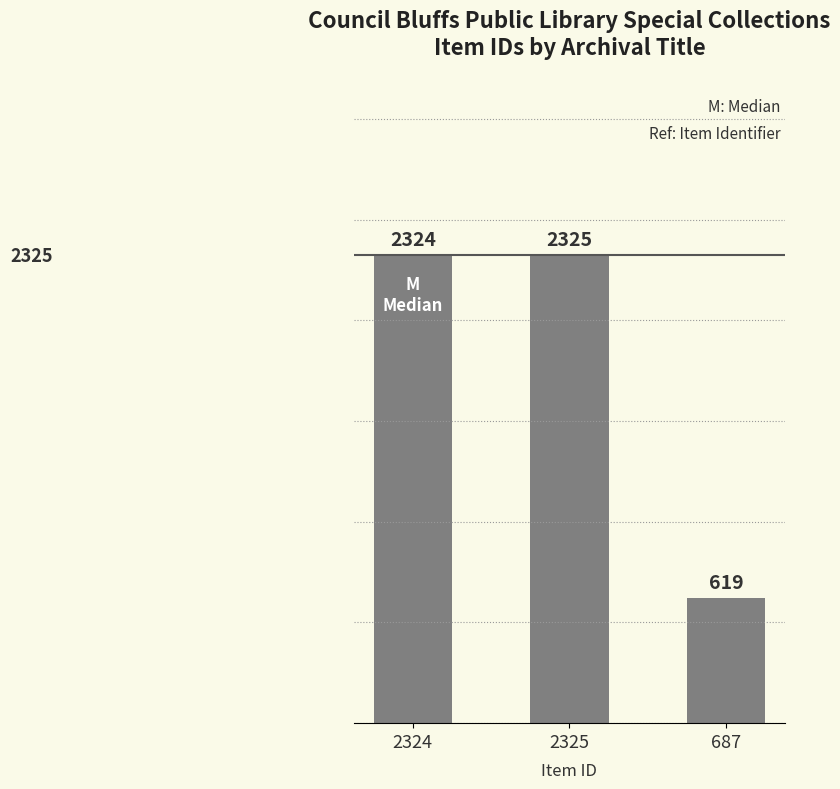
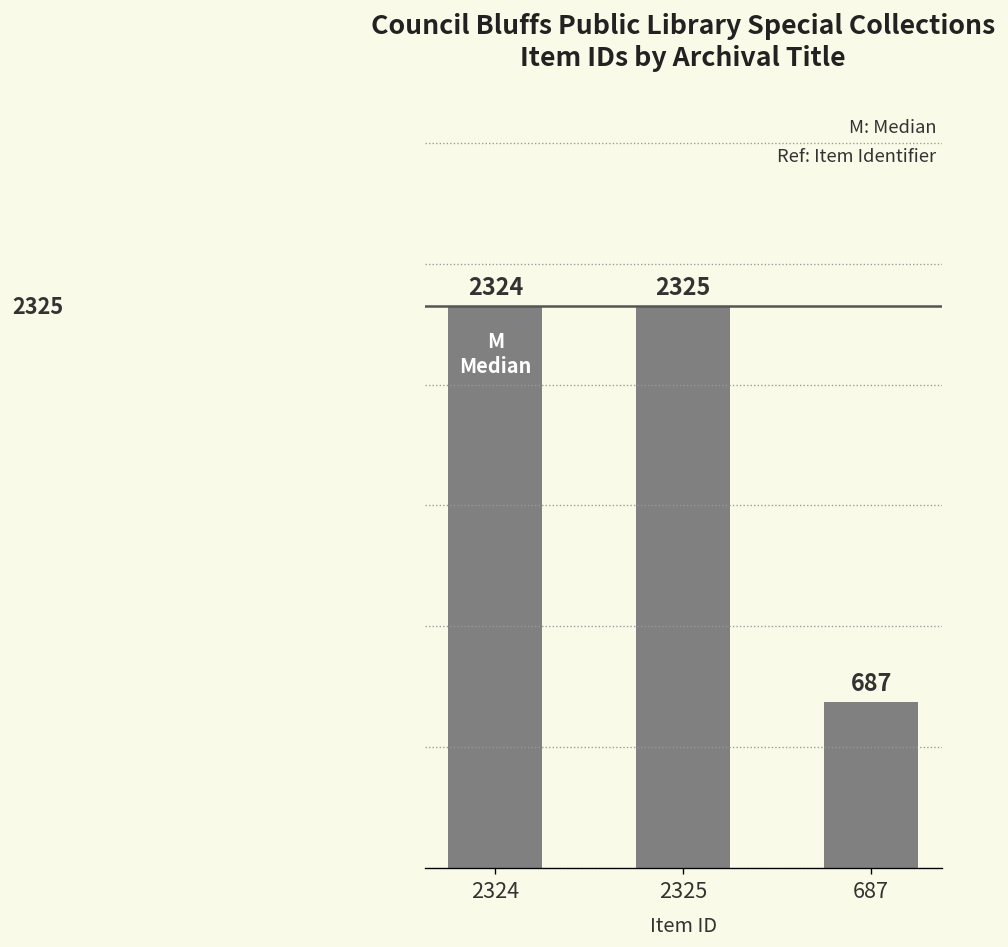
687: 619 -> 687
